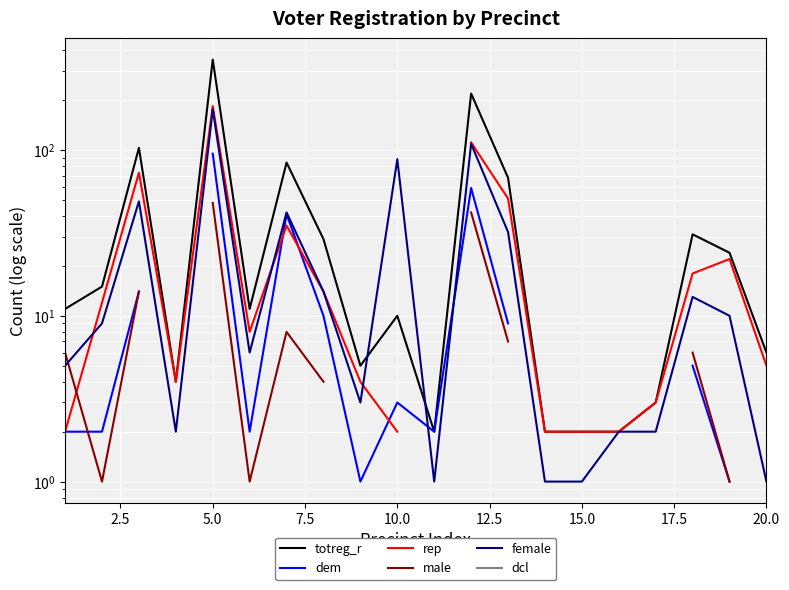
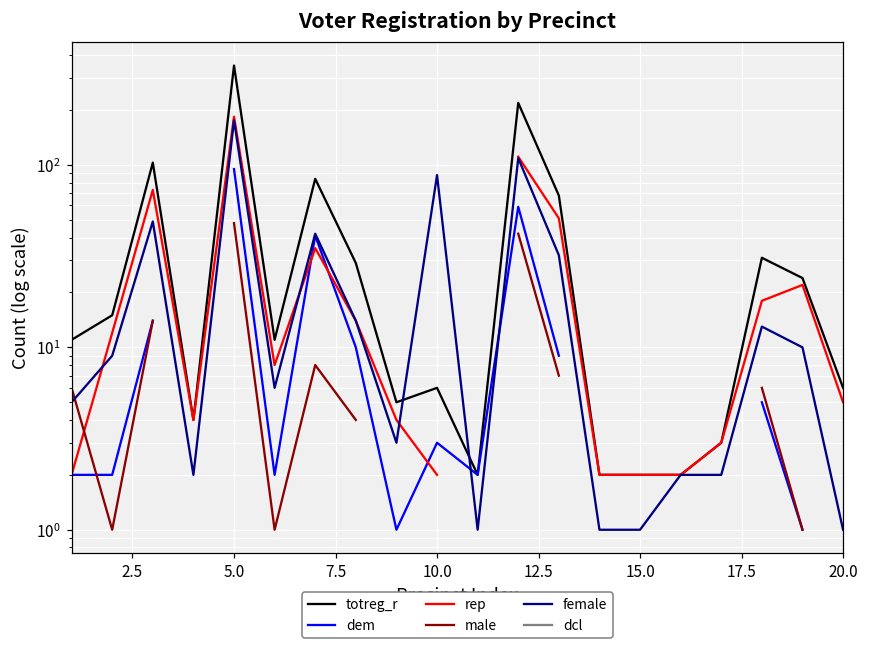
totreg_r, 10.0: 10 -> 6
